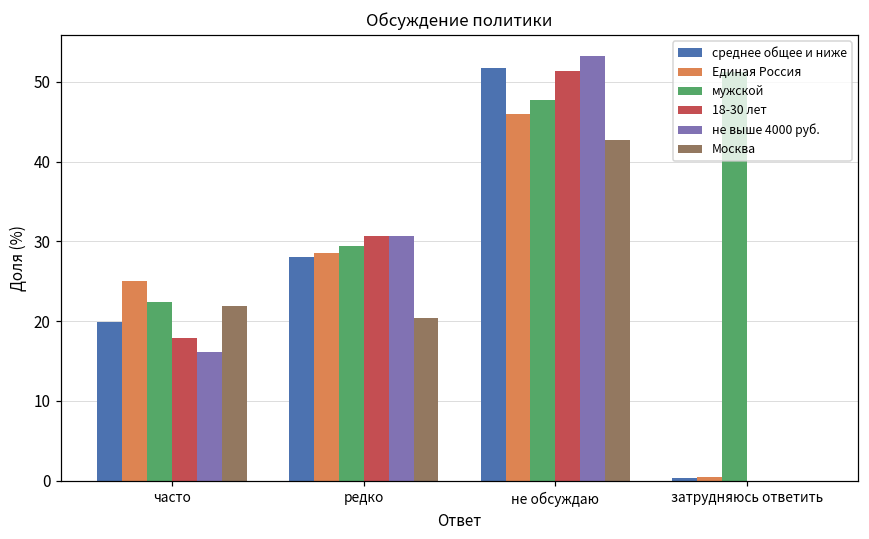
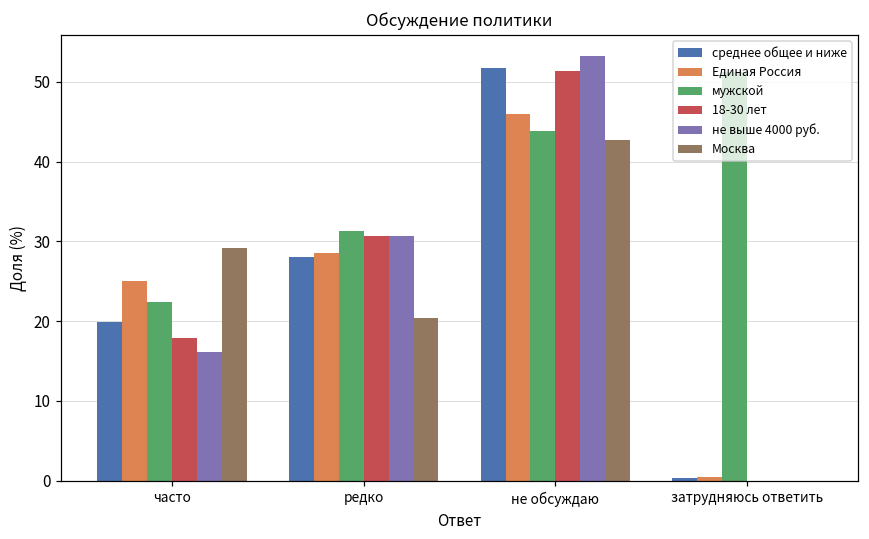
Москва, часто: 22 -> 29
мужской, редко: 29 -> 31
мужской, не обсуждаю: 48 -> 44
